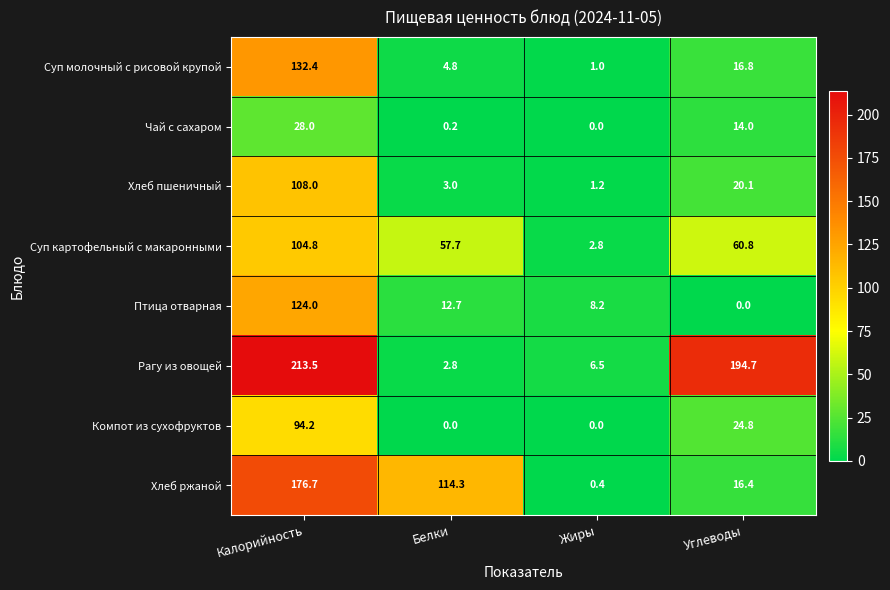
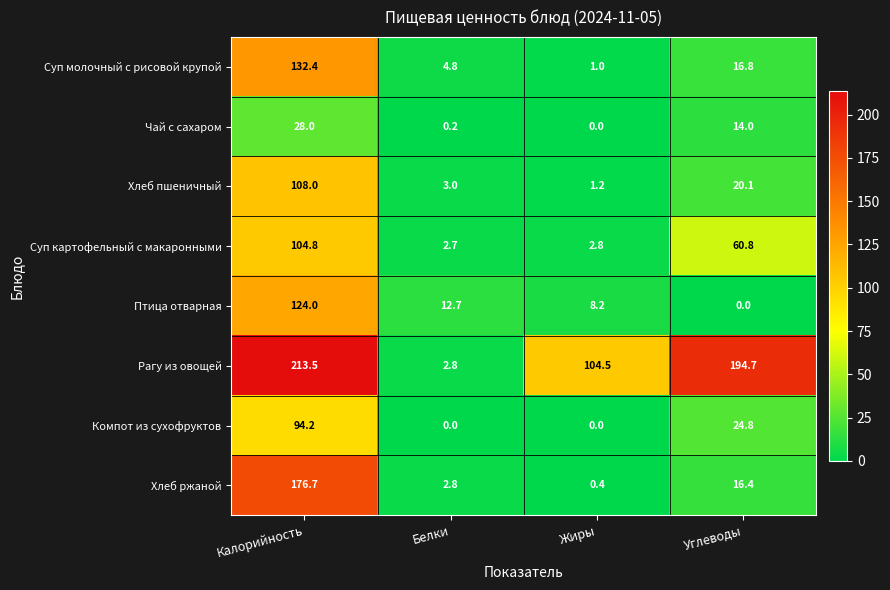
Суп картофельный с макаронными, Белки: 57.7 -> 2.7
Рагу из овощей, Жиры: 6.5 -> 104.5
Хлеб ржаной, Белки: 114.3 -> 2.8
